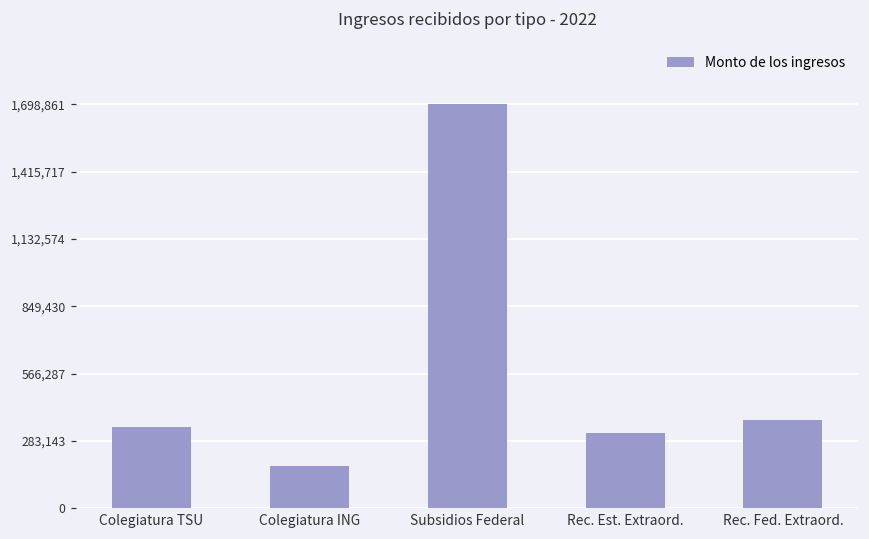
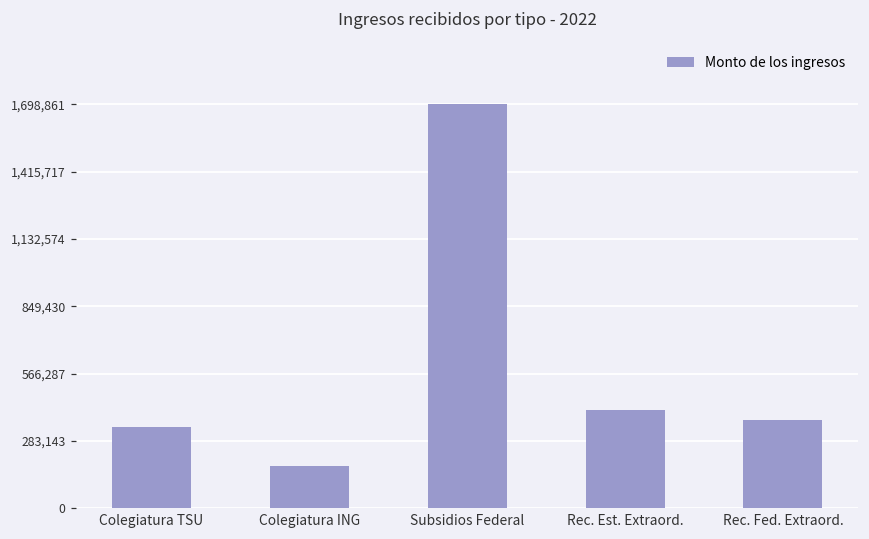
Rec. Est. Extraord.: 320,000 -> 410,000
